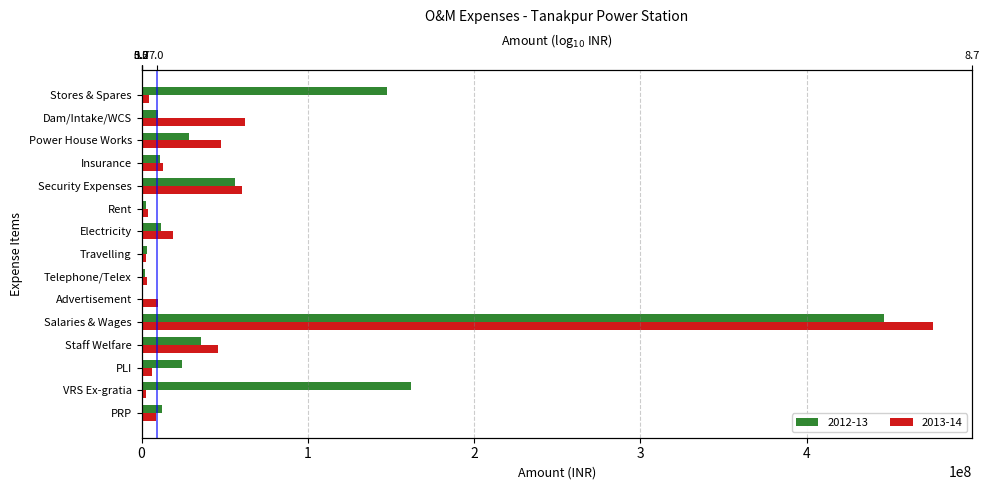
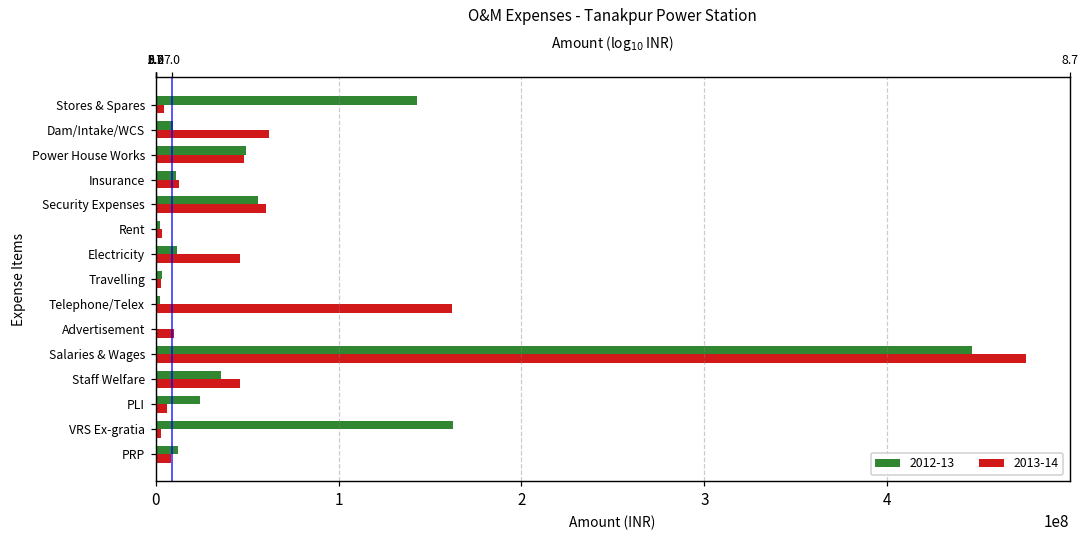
2012-13, Stores & Spares: 148000000 -> 143000000
2012-13, Power House Works: 28000000 -> 49000000
2013-14, Electricity: 19000000 -> 46000000
2013-14, Telephone/Telex: 4000000 -> 162000000
